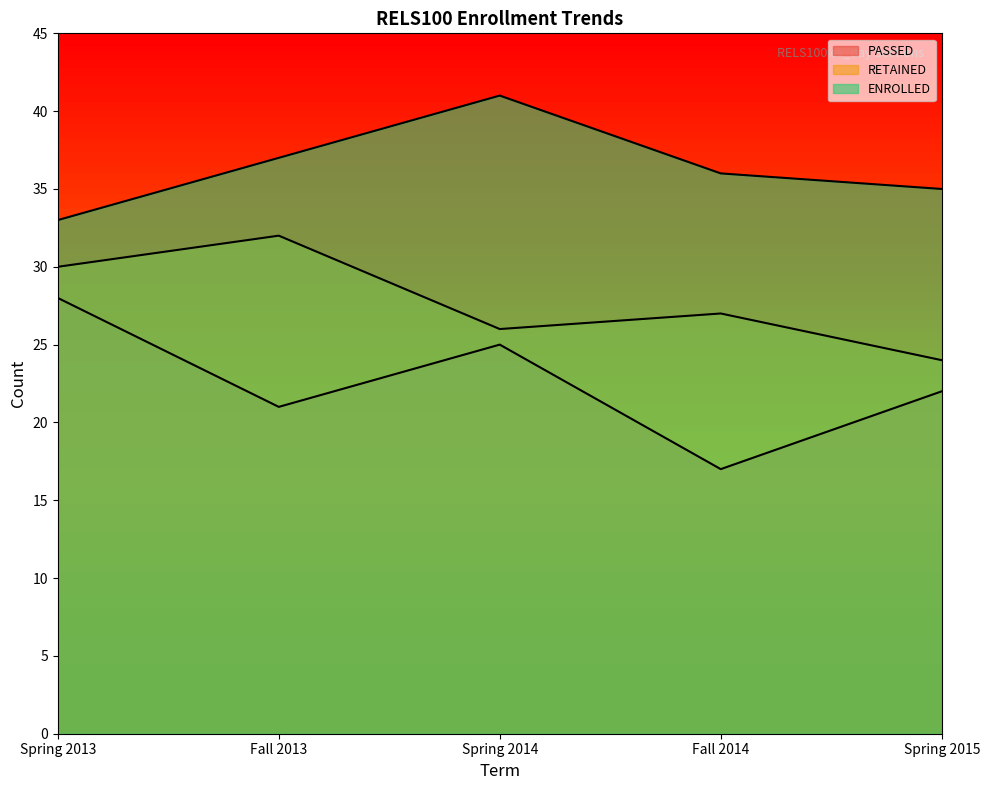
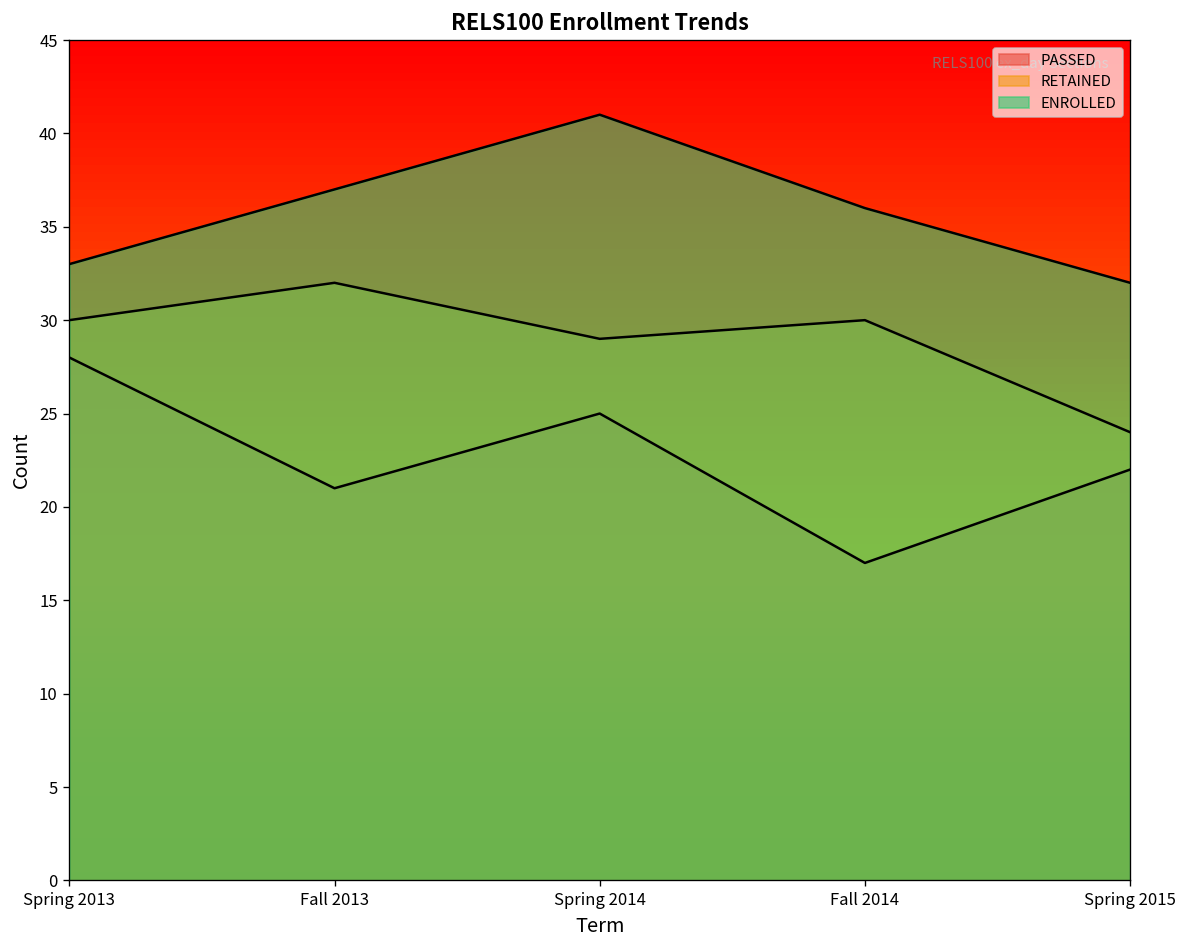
RETAINED, Spring 2014: 26 -> 29
RETAINED, Fall 2014: 27 -> 30
ENROLLED, Spring 2015: 35 -> 32
